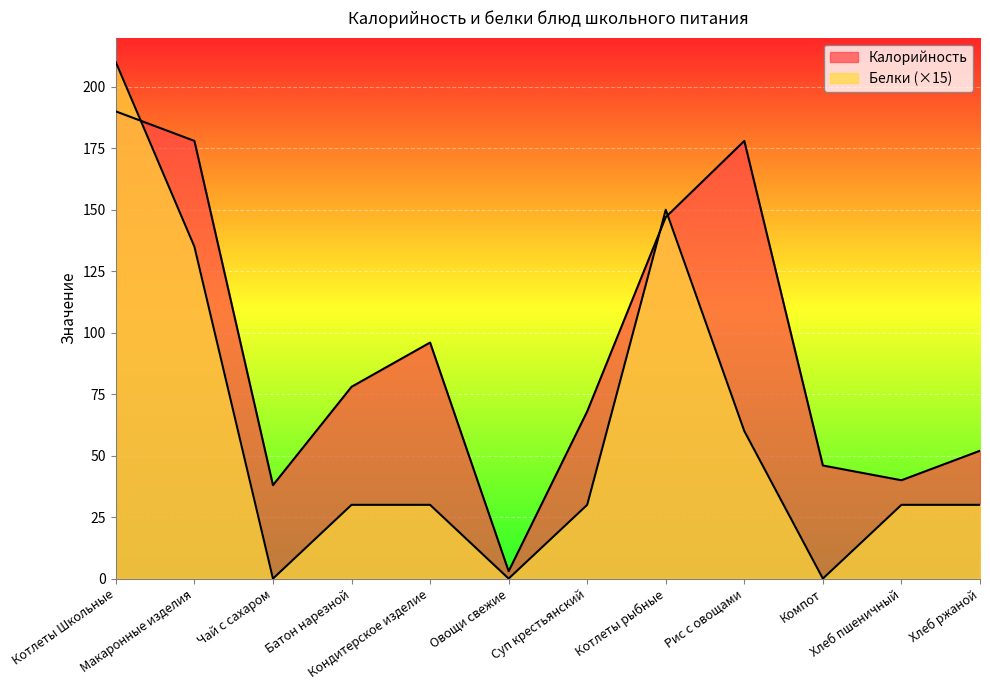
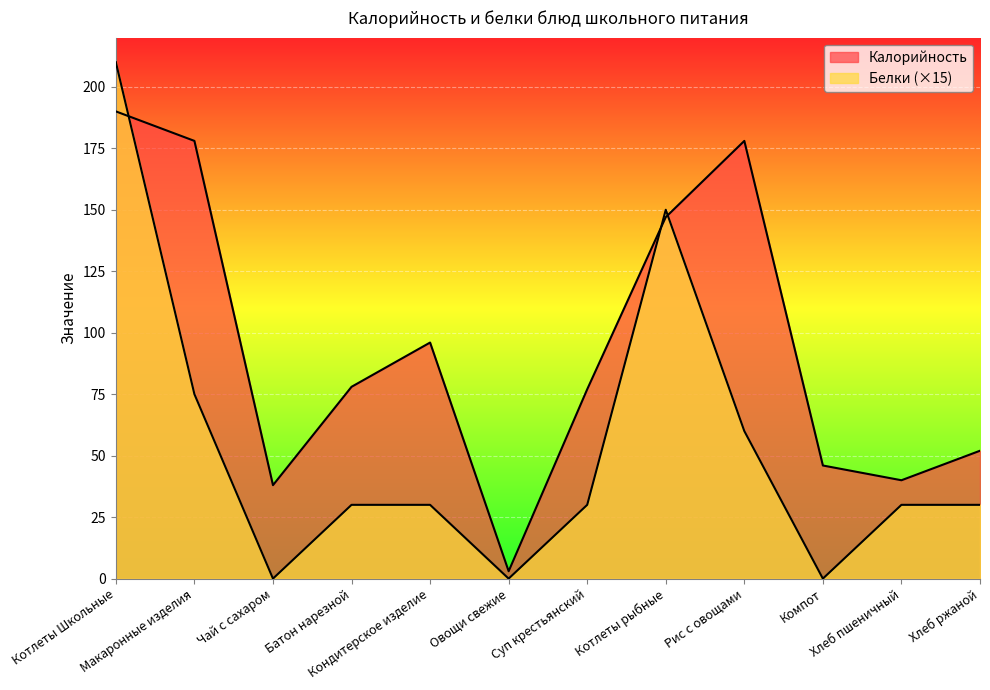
Белки (×15), Макаронные изделия: 135 -> 75
Калорийность, Суп крестьянский: 68 -> 77
